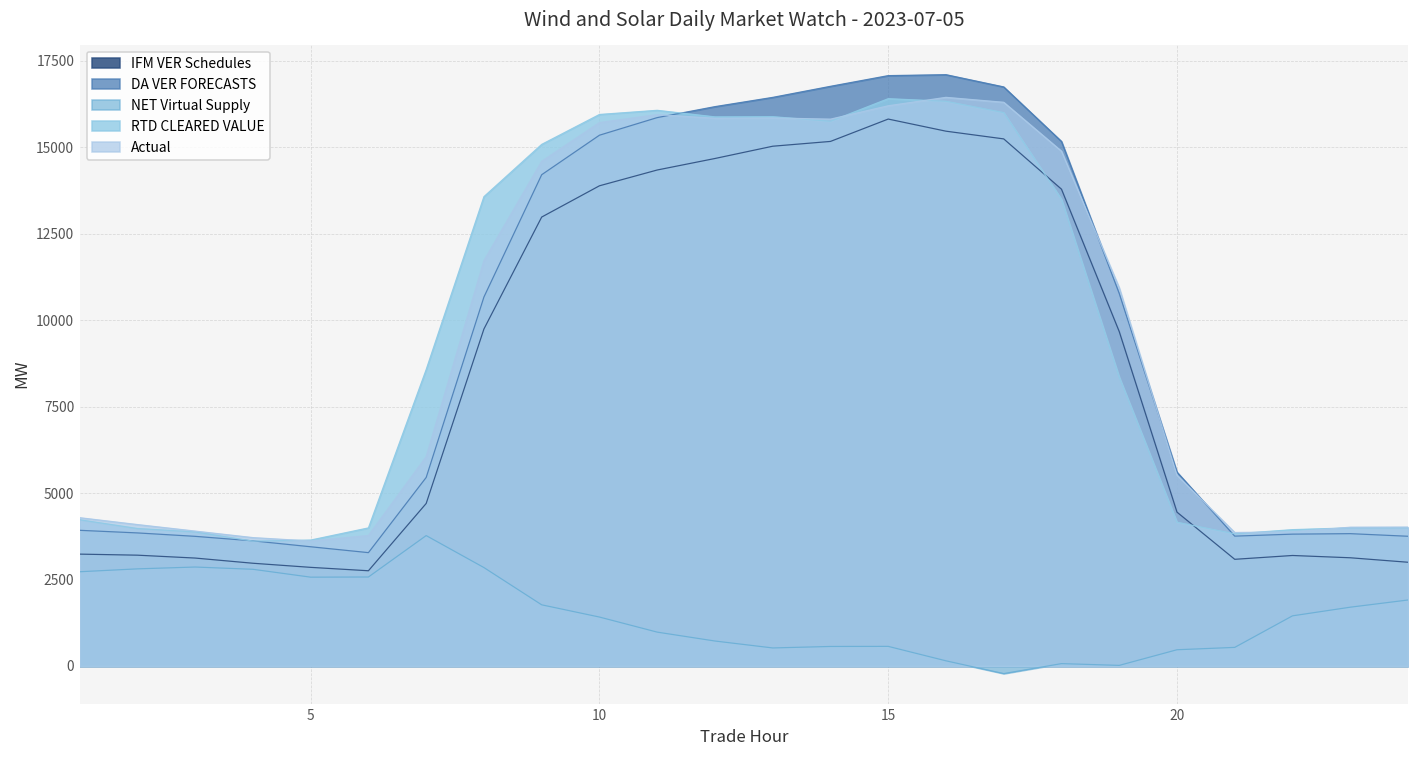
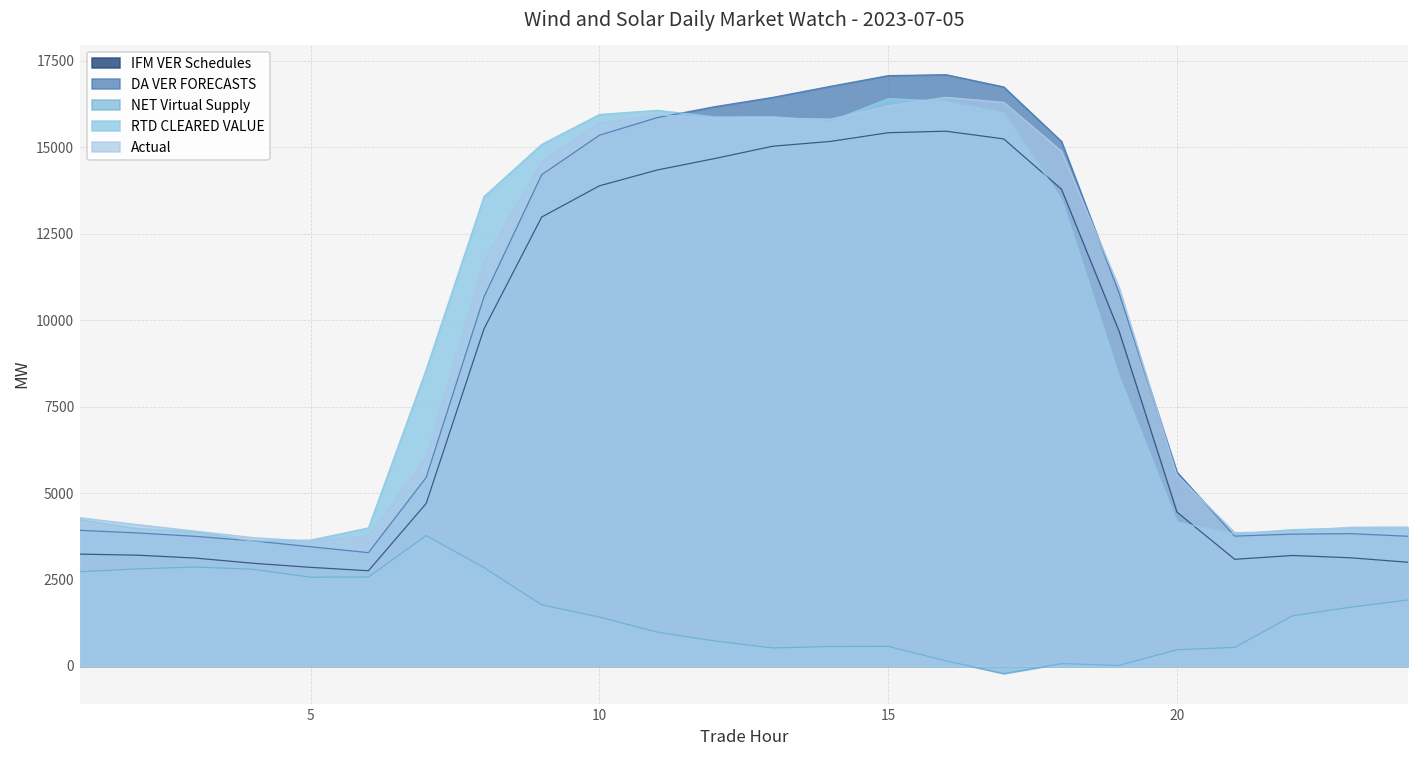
IFM VER Schedules, 15: 15800 -> 15400
